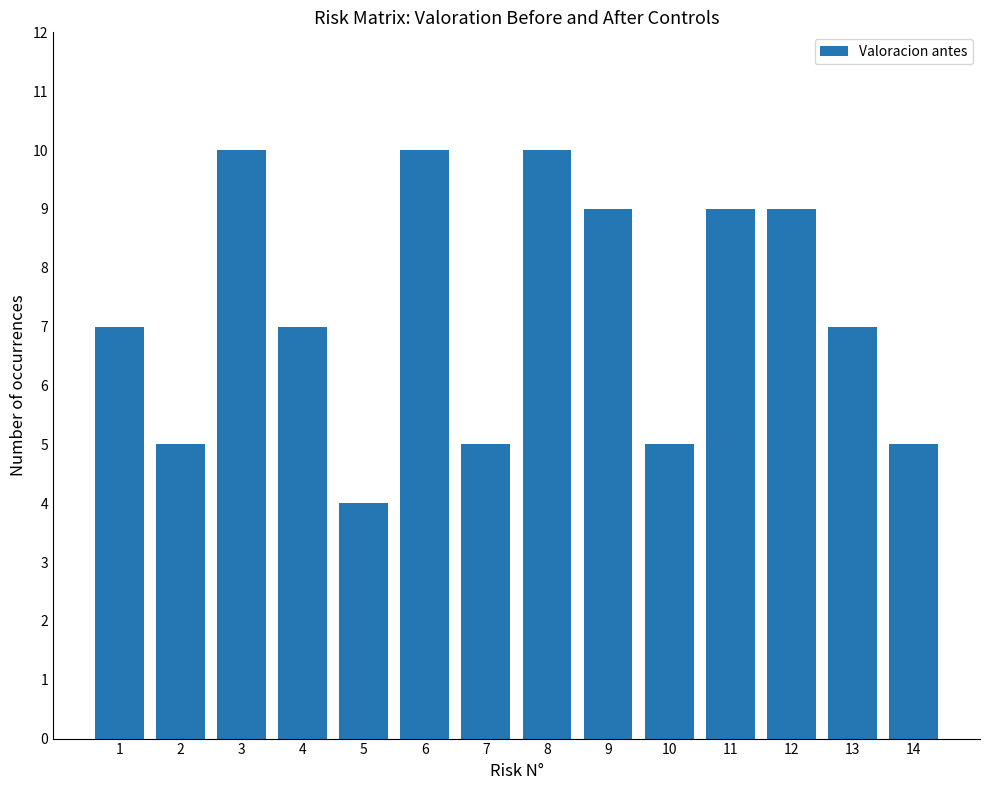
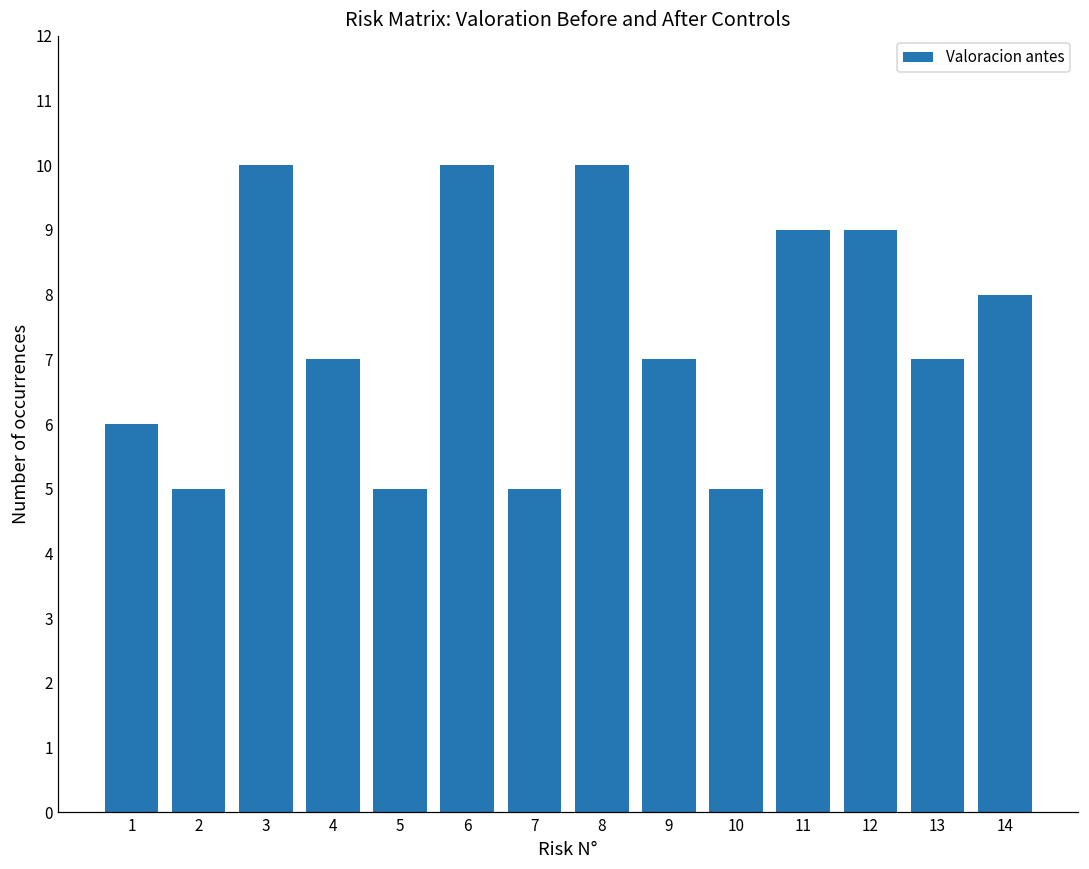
1: 7 -> 6
5: 4 -> 5
9: 9 -> 7
14: 5 -> 8
